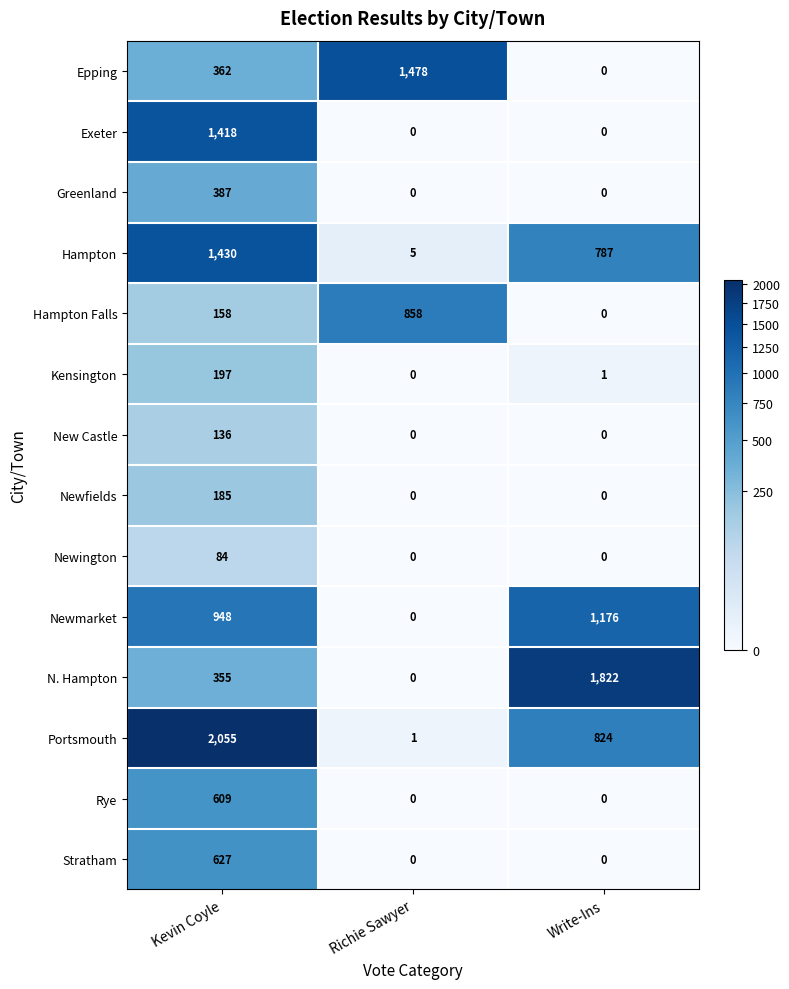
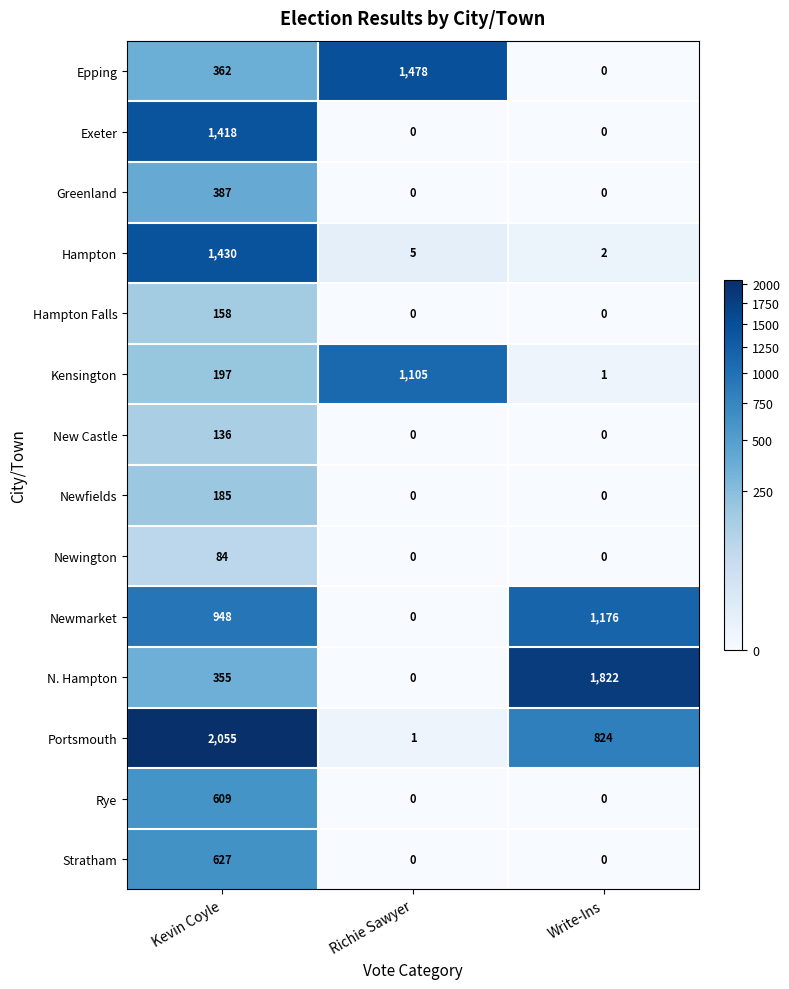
Hampton, Write-Ins: 787 -> 2
Hampton Falls, Richie Sawyer: 858 -> 0
Kensington, Richie Sawyer: 0 -> 1,105
